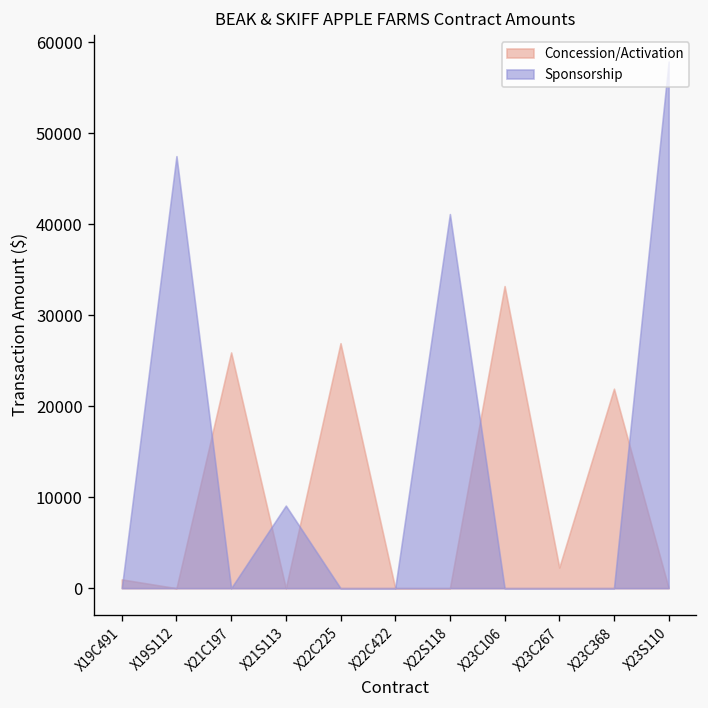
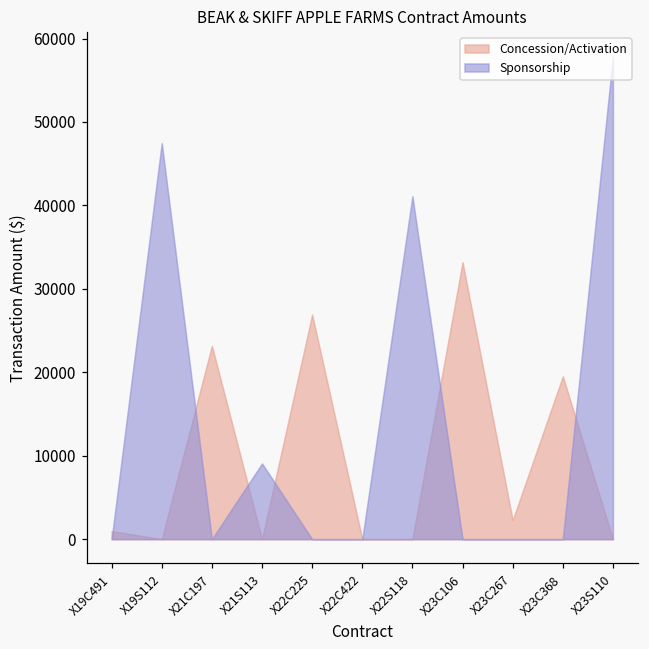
Concession/Activation, X21C197: 26000 -> 23000
Concession/Activation, X23C368: 22000 -> 20000
